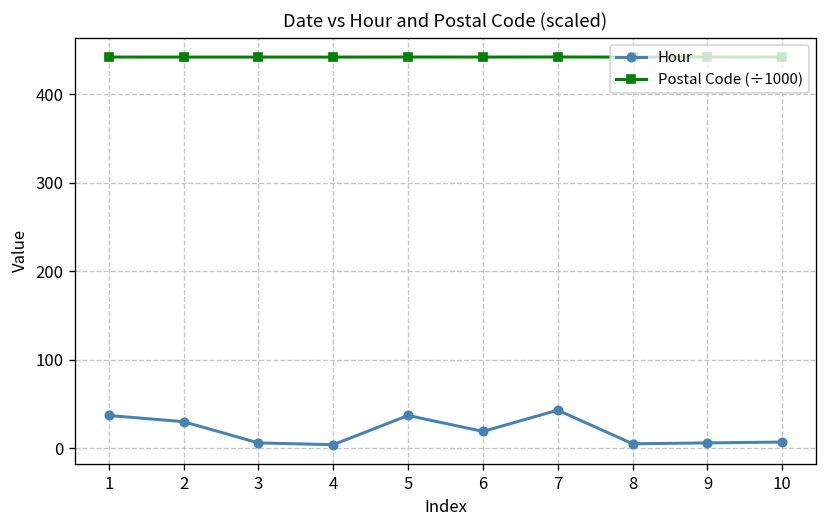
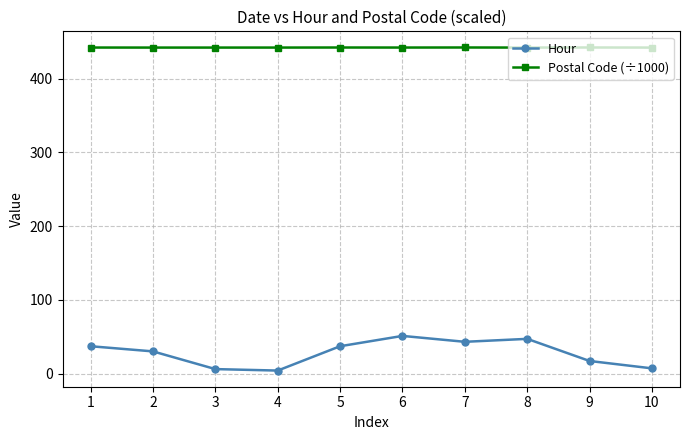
Hour, 6: 20 -> 50
Hour, 8: 10 -> 50
Hour, 9: 10 -> 20
